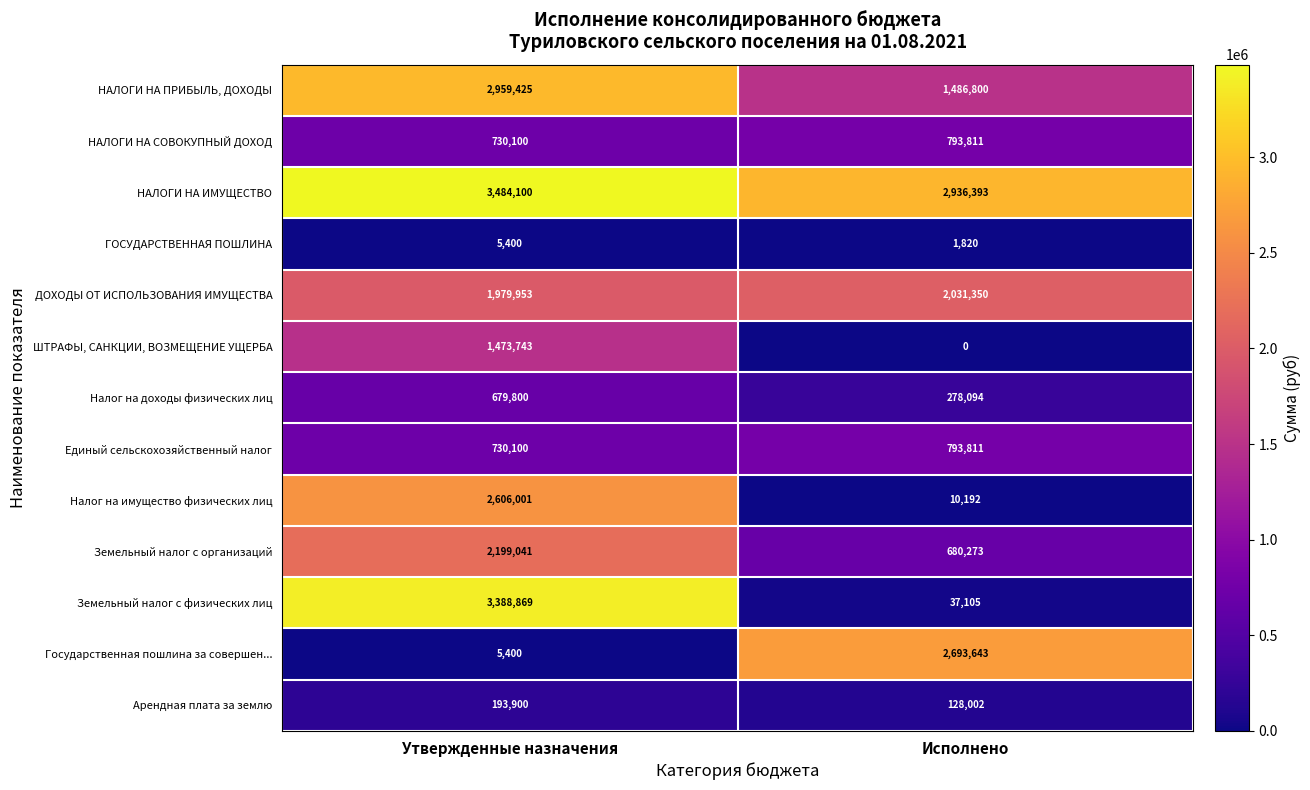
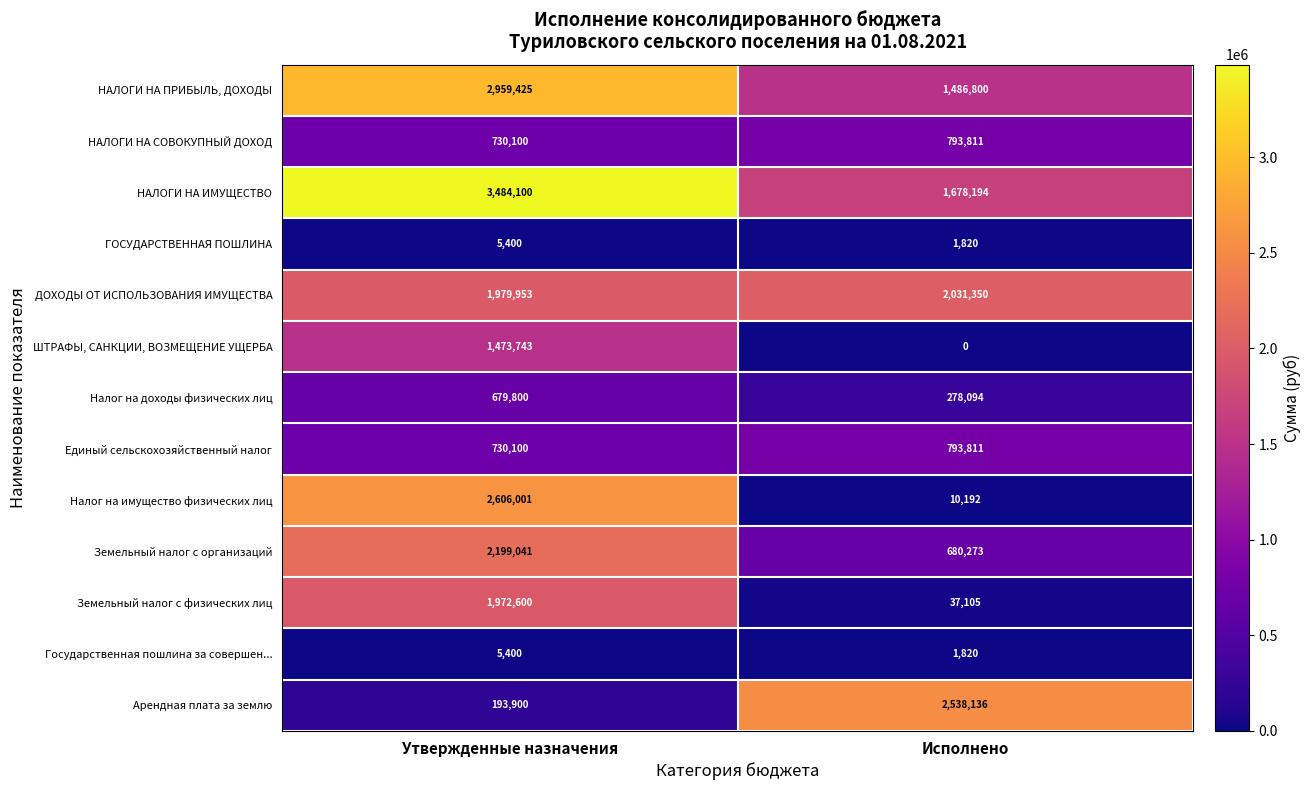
НАЛОГИ НА ИМУЩЕСТВО, Исполнено: 2,936,393 -> 1,678,194
Земельный налог с физических лиц, Утвержденные назначения: 3,388,869 -> 1,972,600
Государственная пошлина за совершен..., Исполнено: 2,693,643 -> 1,820
Арендная плата за землю, Исполнено: 128,002 -> 2,538,136
